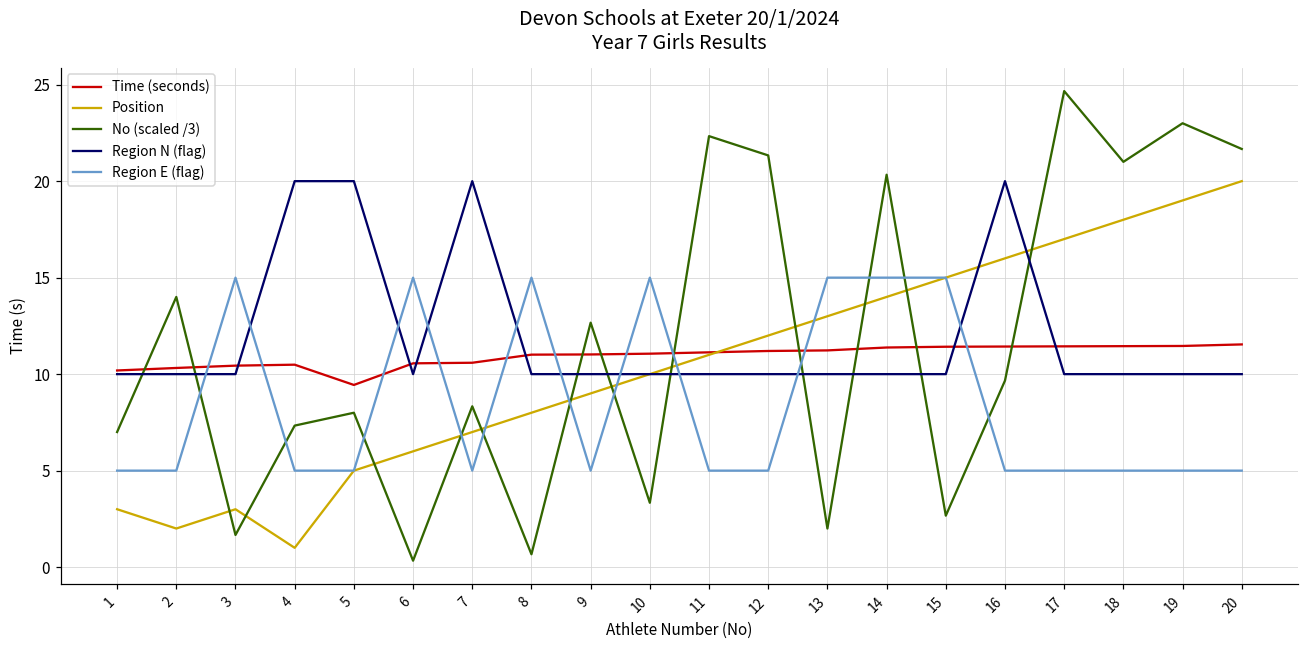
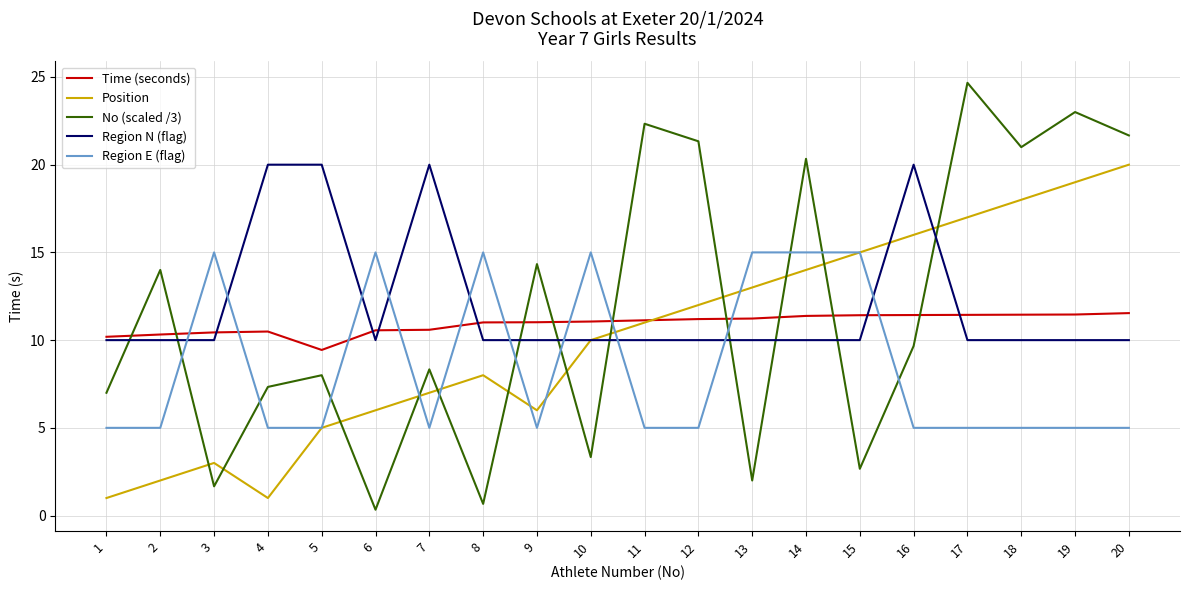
Position, 1: 3 -> 1
Position, 9: 9 -> 6
No (scaled /3), 9: 12.7 -> 14.3
